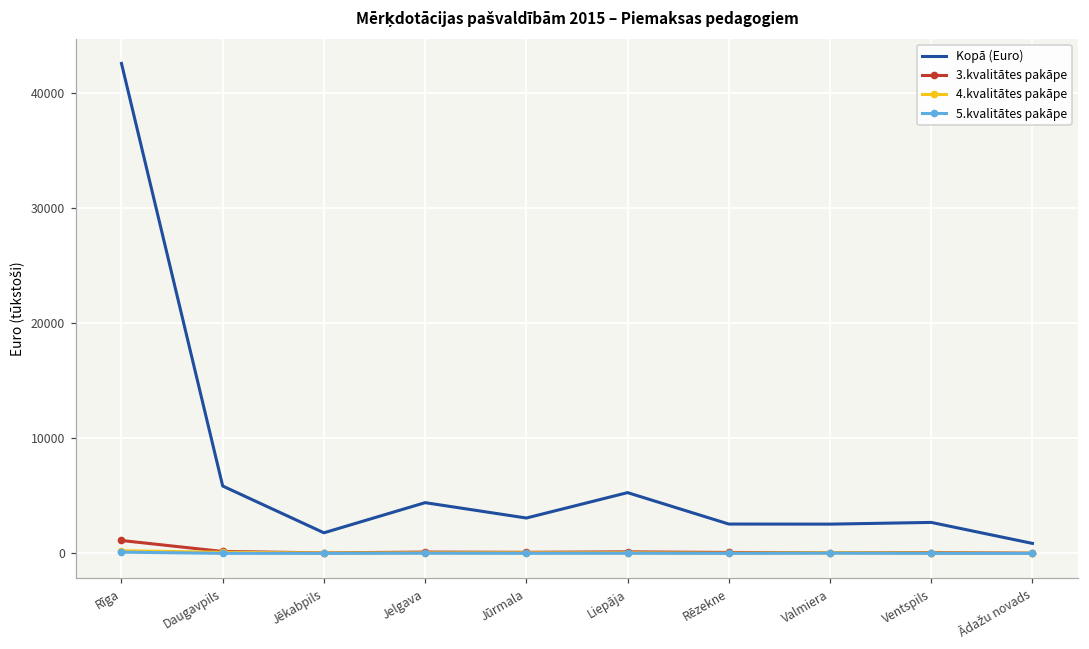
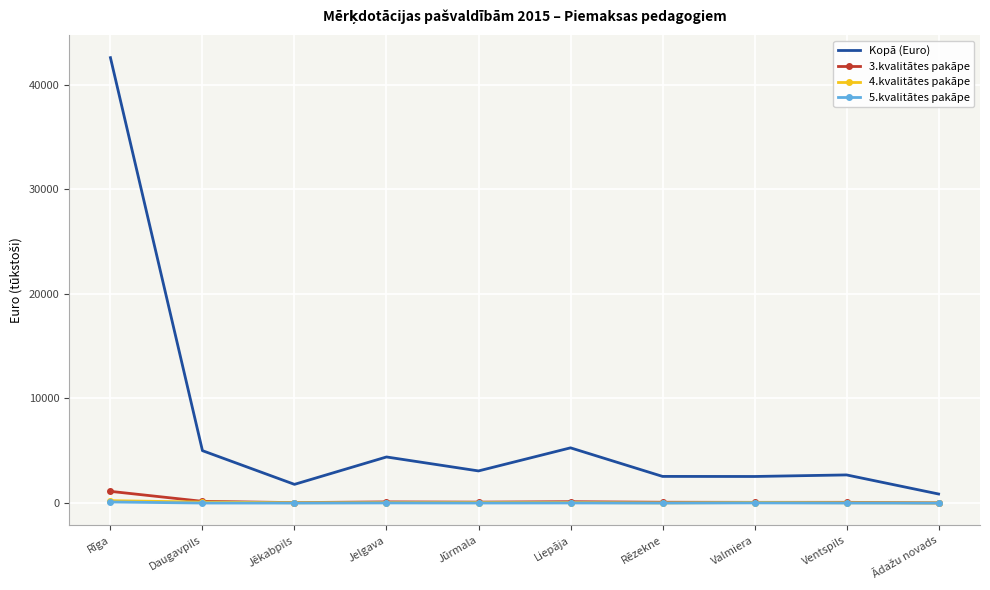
Kopā (Euro), Daugavpils: 5900 -> 5000
